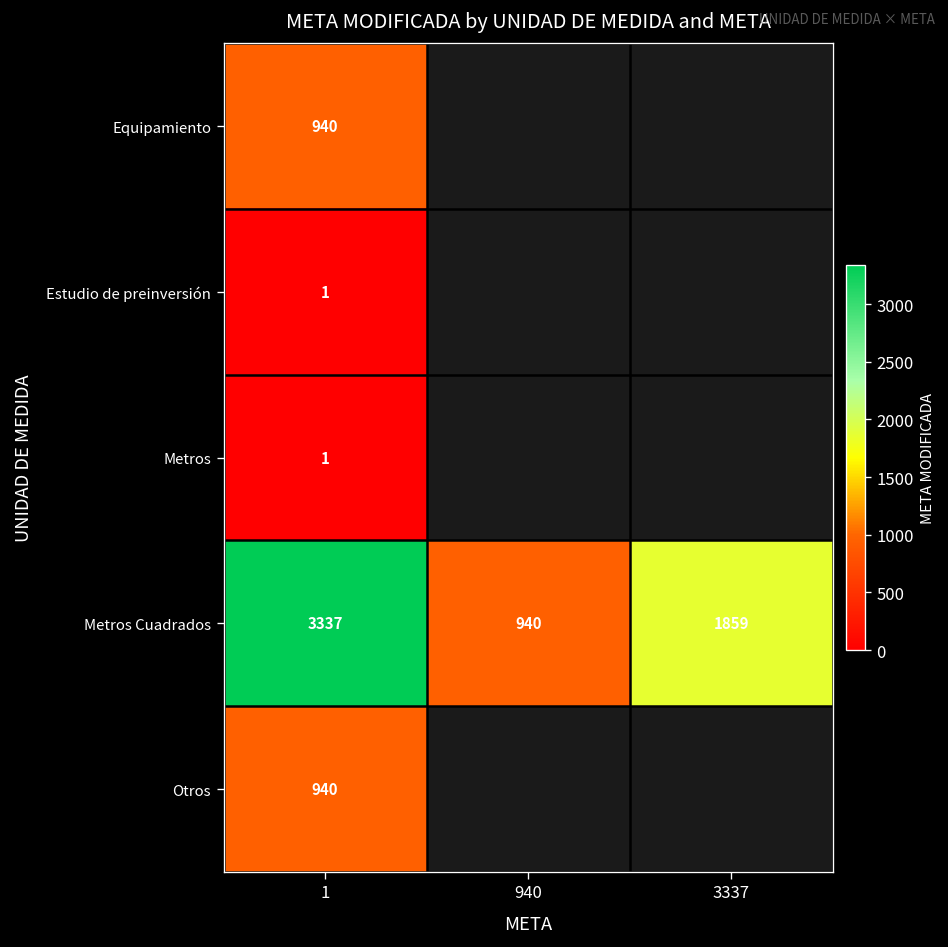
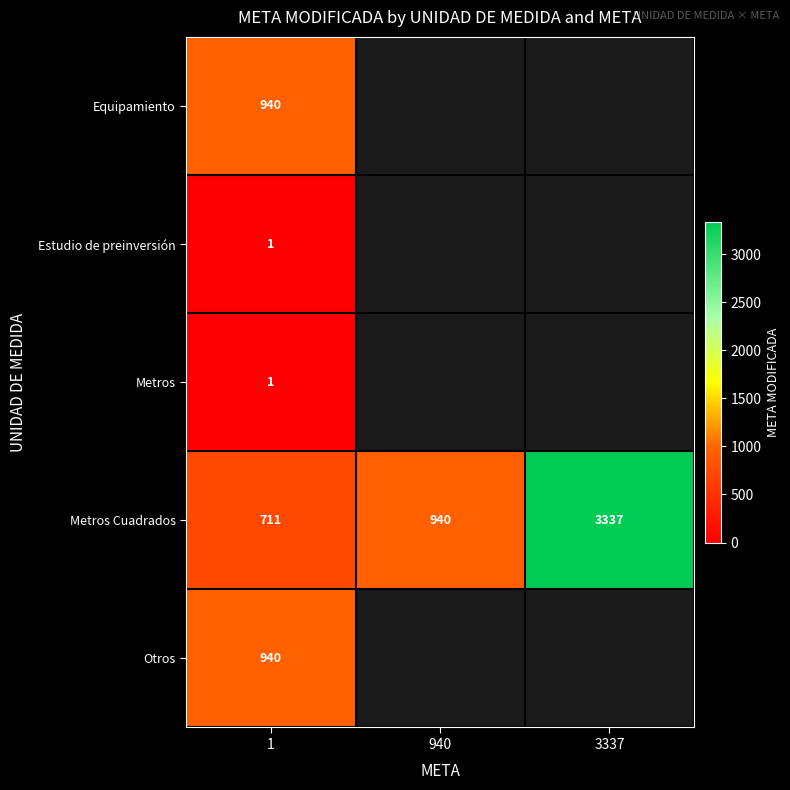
Metros Cuadrados, 1: 3337 -> 711
Metros Cuadrados, 3337: 1859 -> 3337
